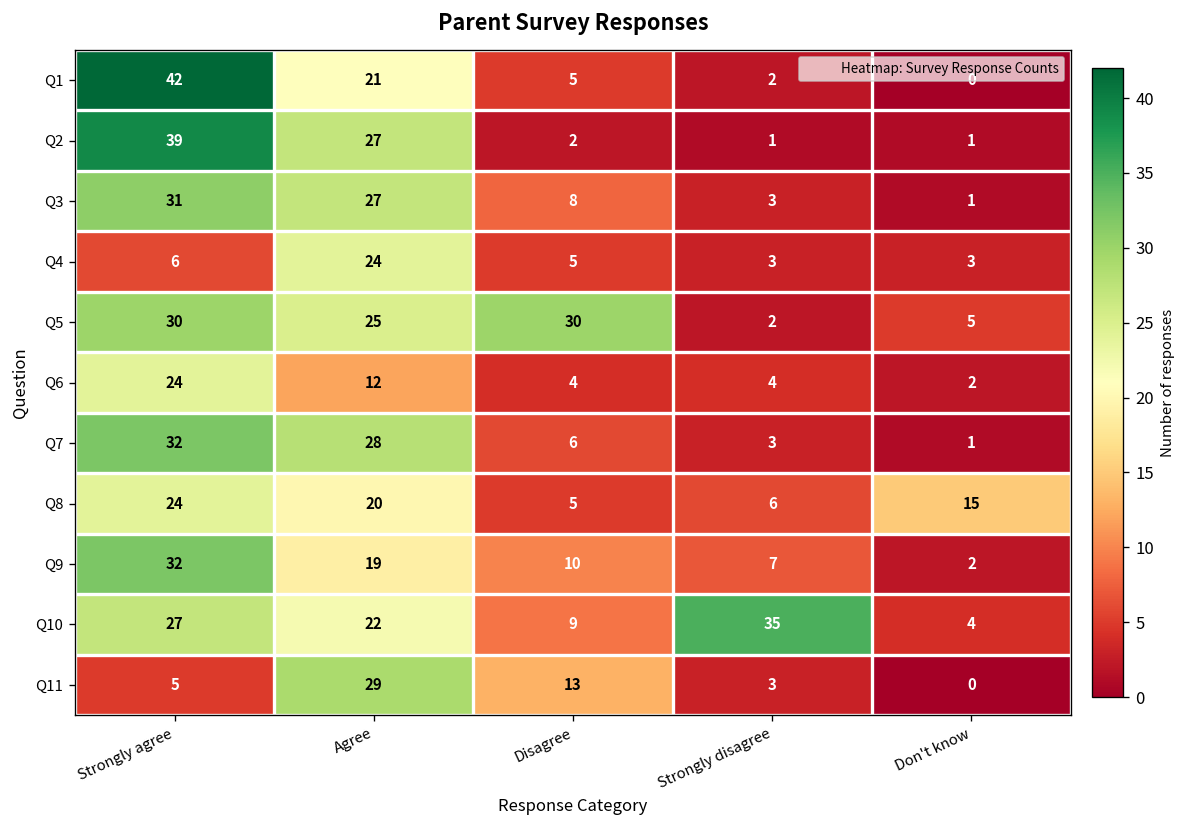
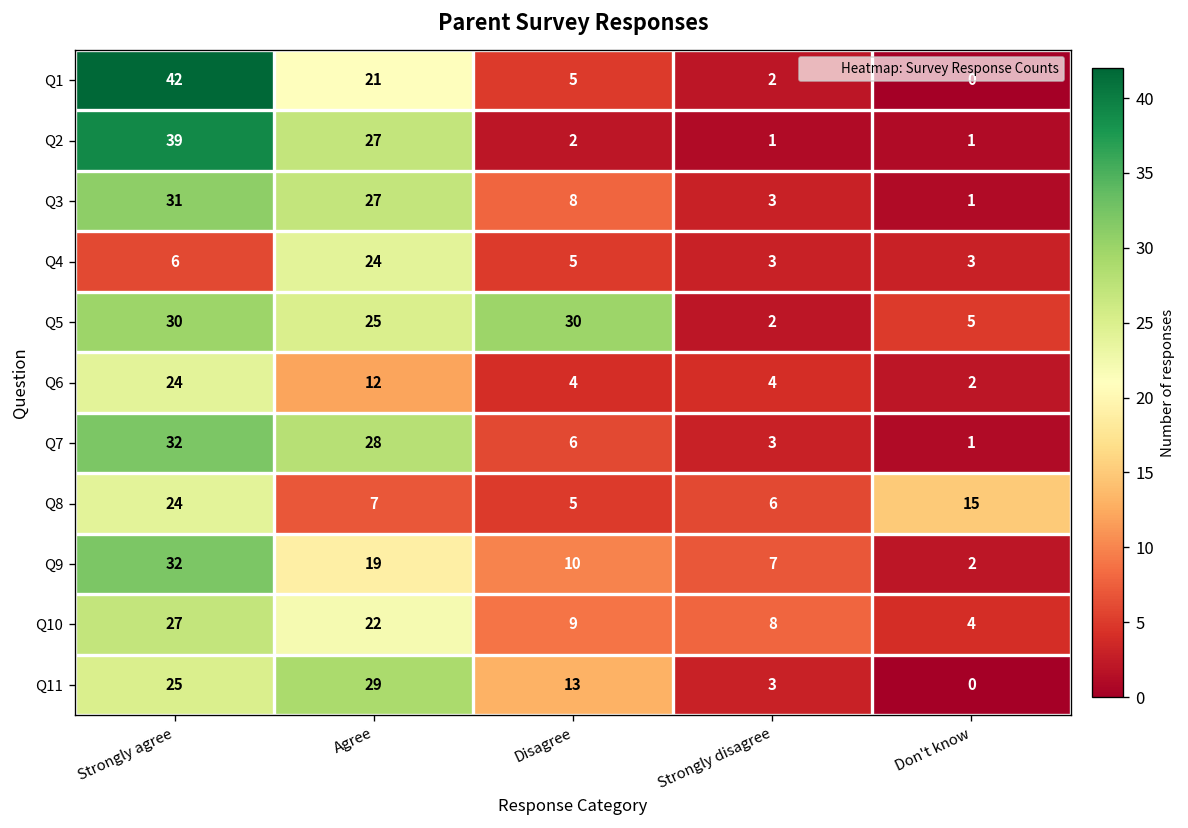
Q8, Agree: 20 -> 7
Q10, Strongly disagree: 35 -> 8
Q11, Strongly agree: 5 -> 25
